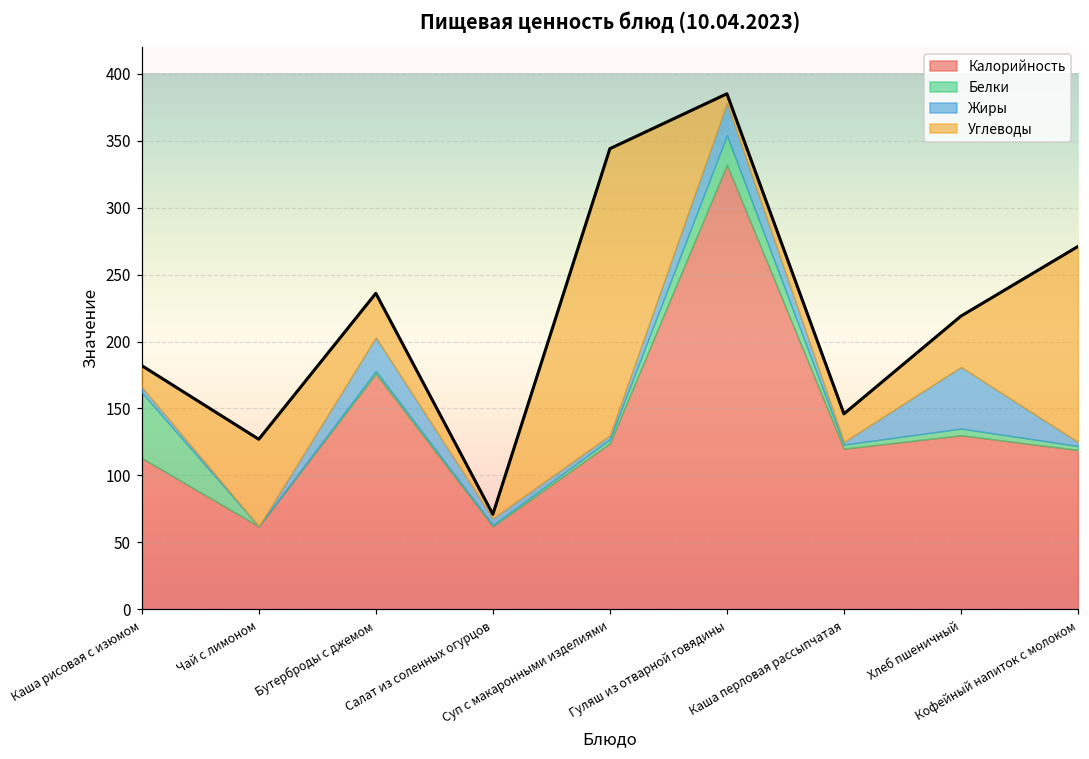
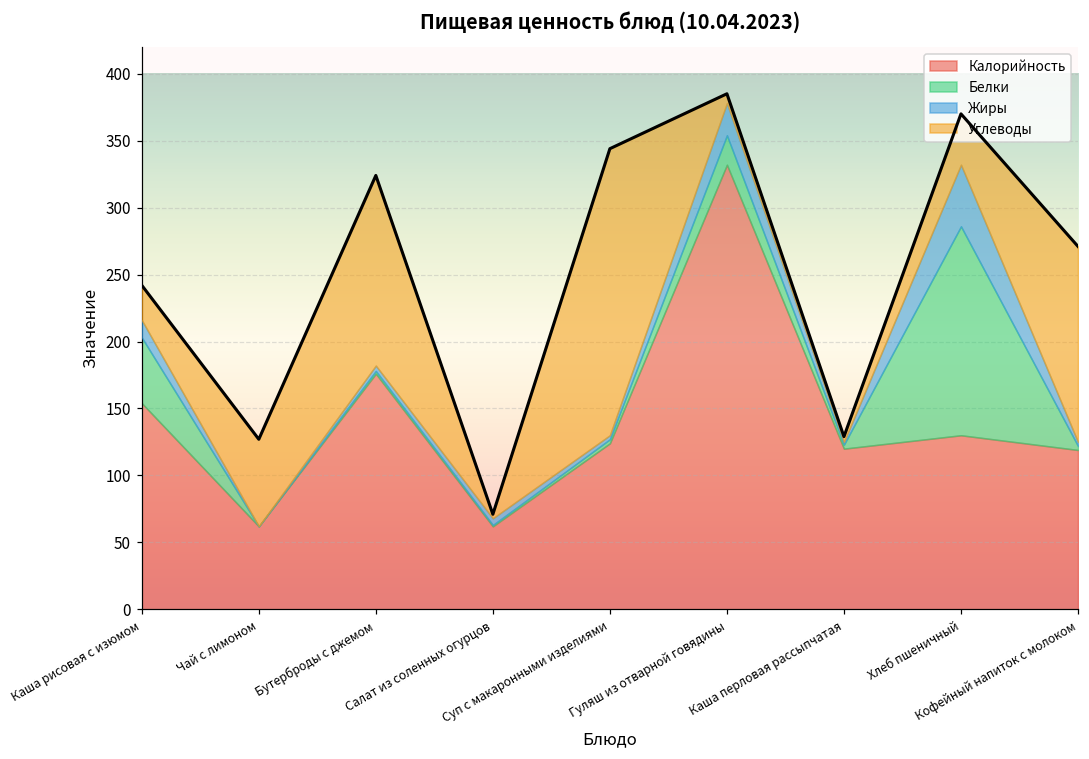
Калорийность, Каша рисовая с изюмом: 113 -> 154
Жиры, Каша рисовая с изюмом: 4 -> 13
Углеводы, Каша рисовая с изюмом: 16 -> 26
Жиры, Бутерброды с джемом: 25 -> 4
Углеводы, Бутерброды с джемом: 33 -> 142
Углеводы, Каша перловая рассыпчатая: 21 -> 4
Белки, Хлеб пшеничный: 5 -> 156
